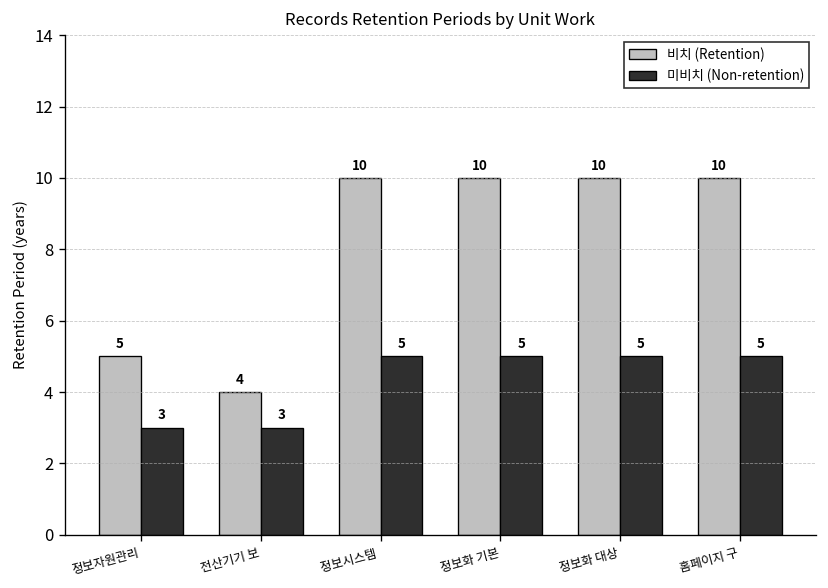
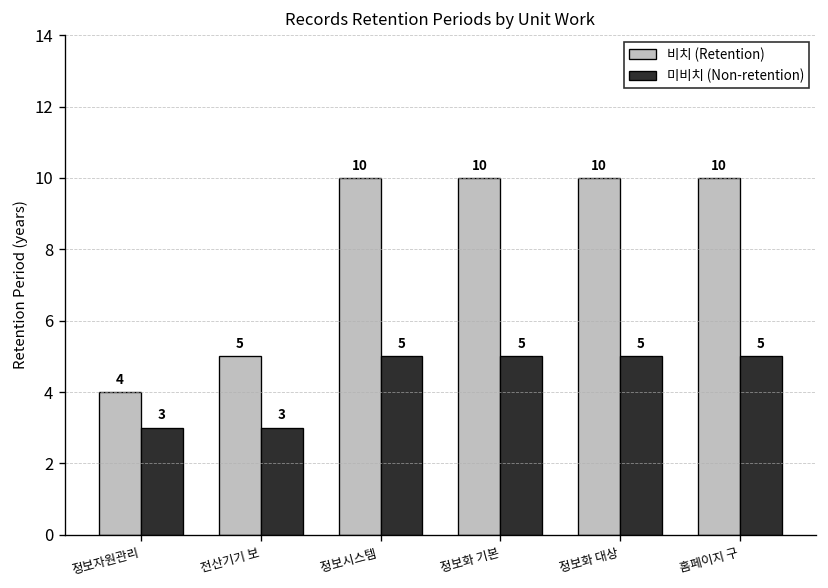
비치 (Retention), 정보자원관리: 5 -> 4
비치 (Retention), 전산기기 보: 4 -> 5
